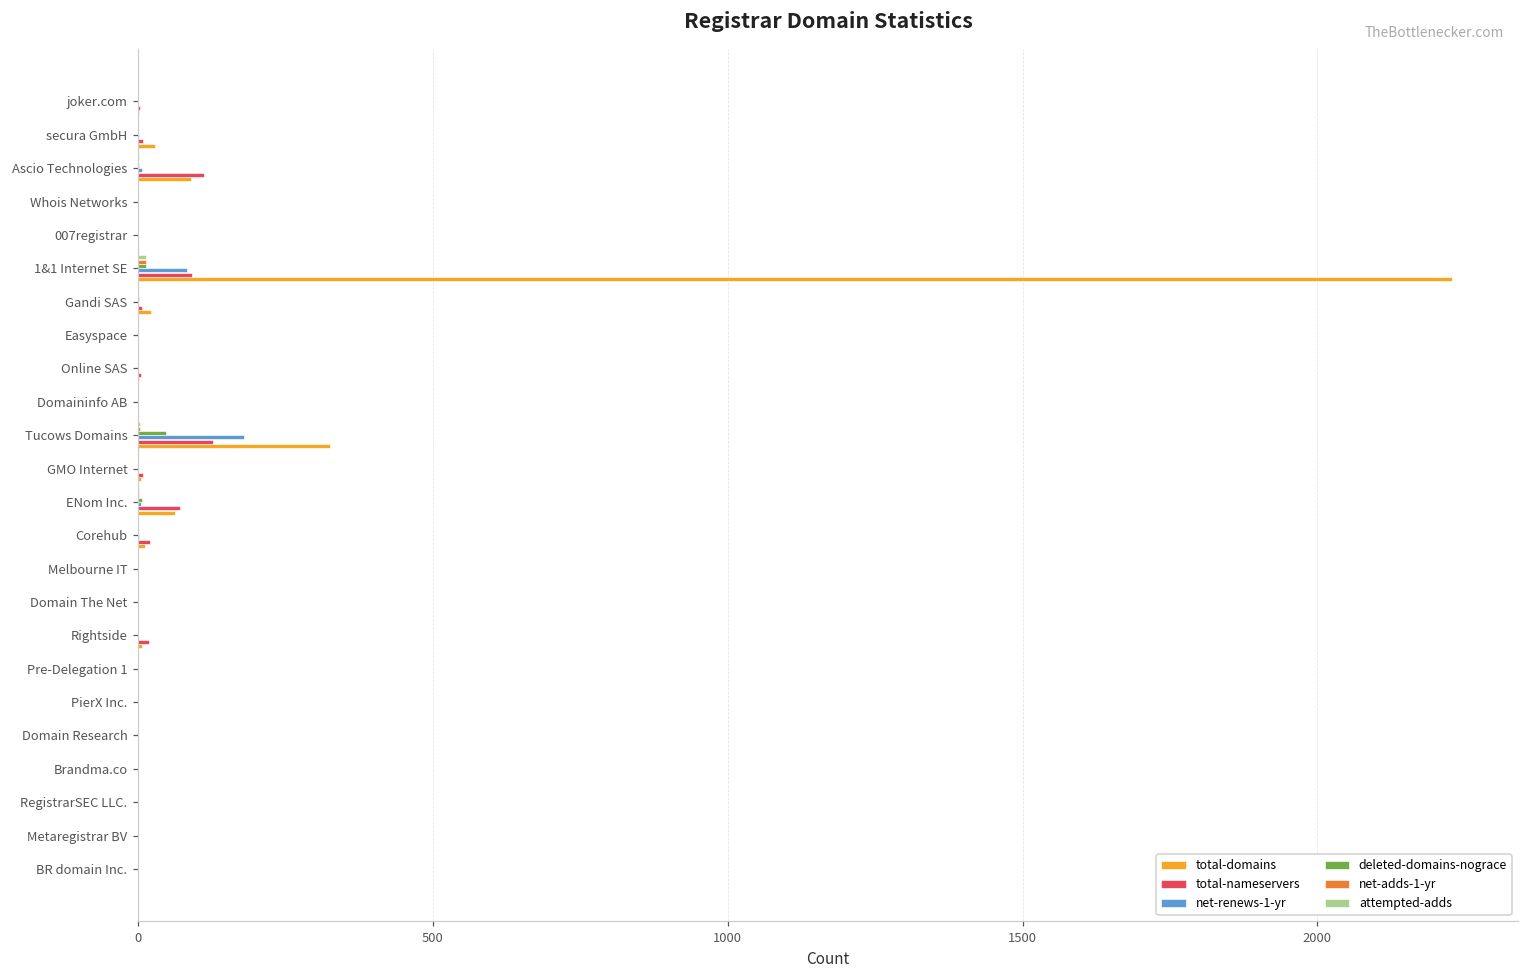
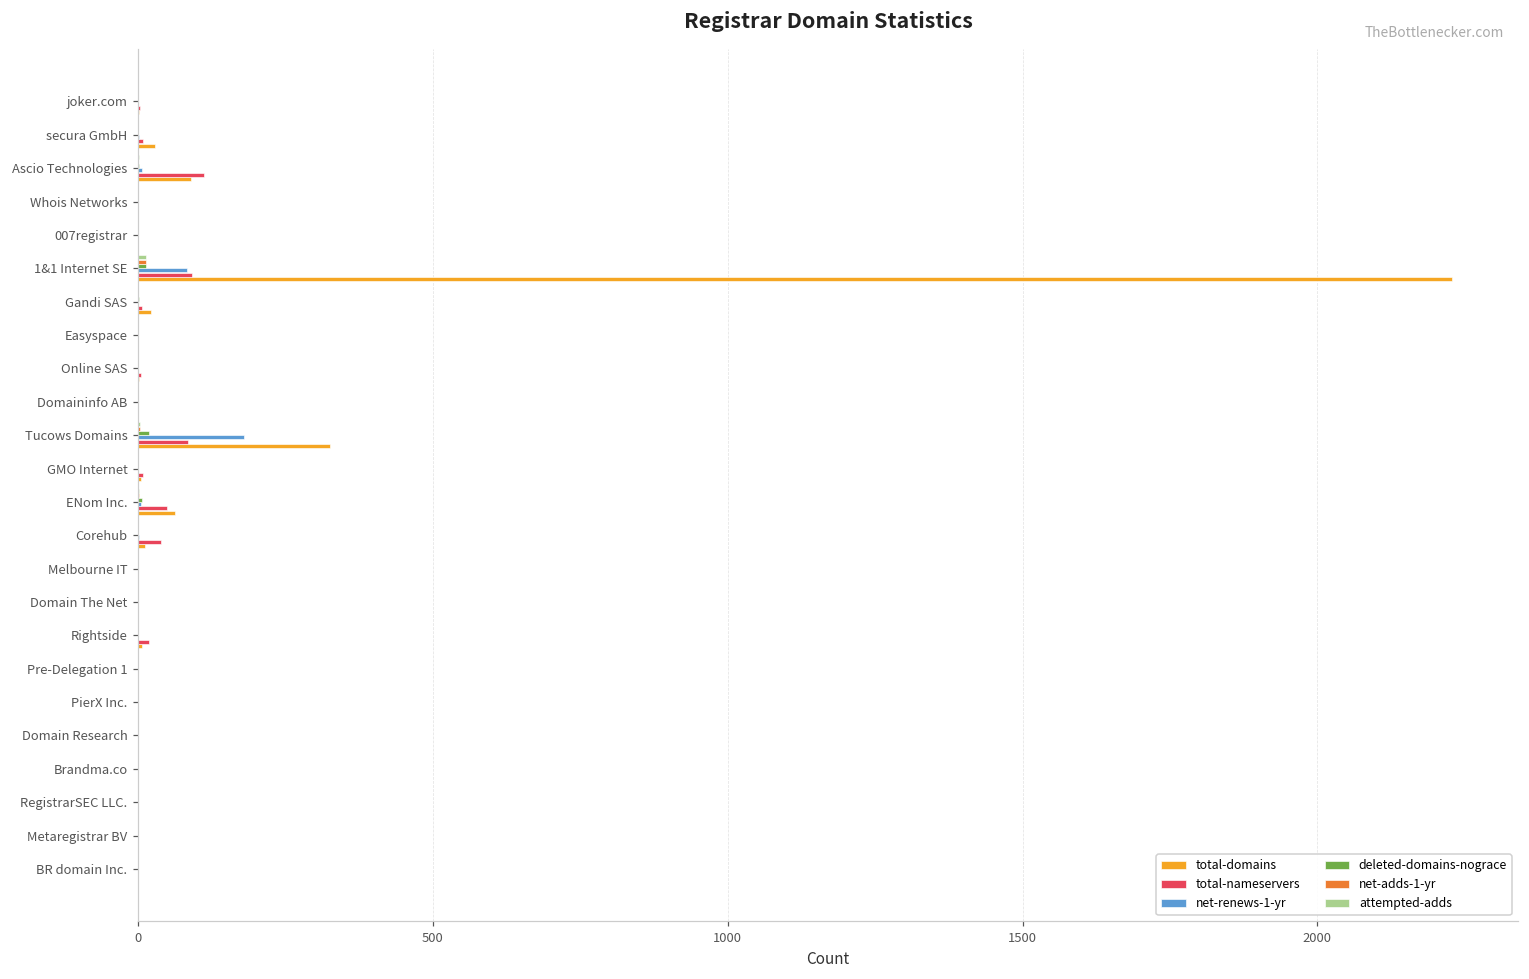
deleted-domains-nograce, Tucows Domains: 50 -> 20
total-nameservers, Tucows Domains: 130 -> 90
total-nameservers, ENom Inc.: 70 -> 50
total-nameservers, Corehub: 20 -> 40
